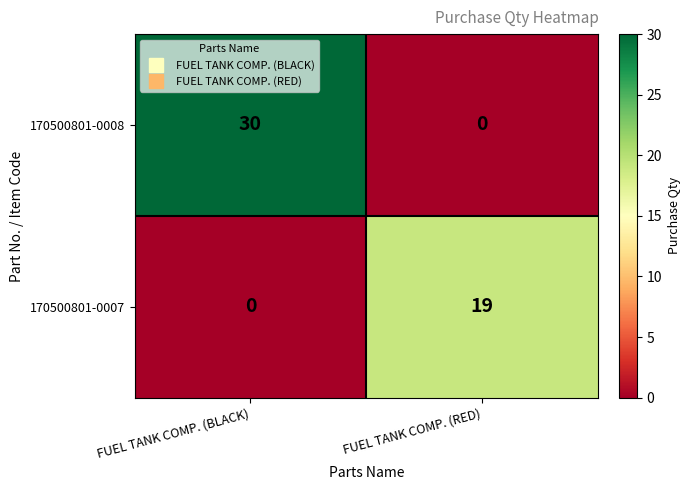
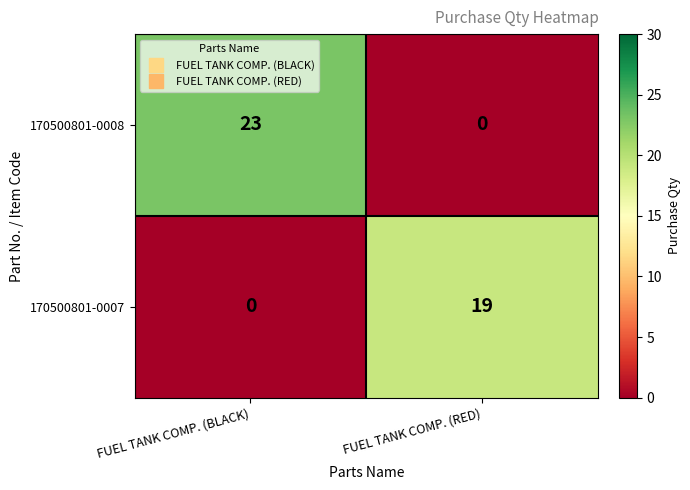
170500801-0008, FUEL TANK COMP. (BLACK): 30 -> 23
